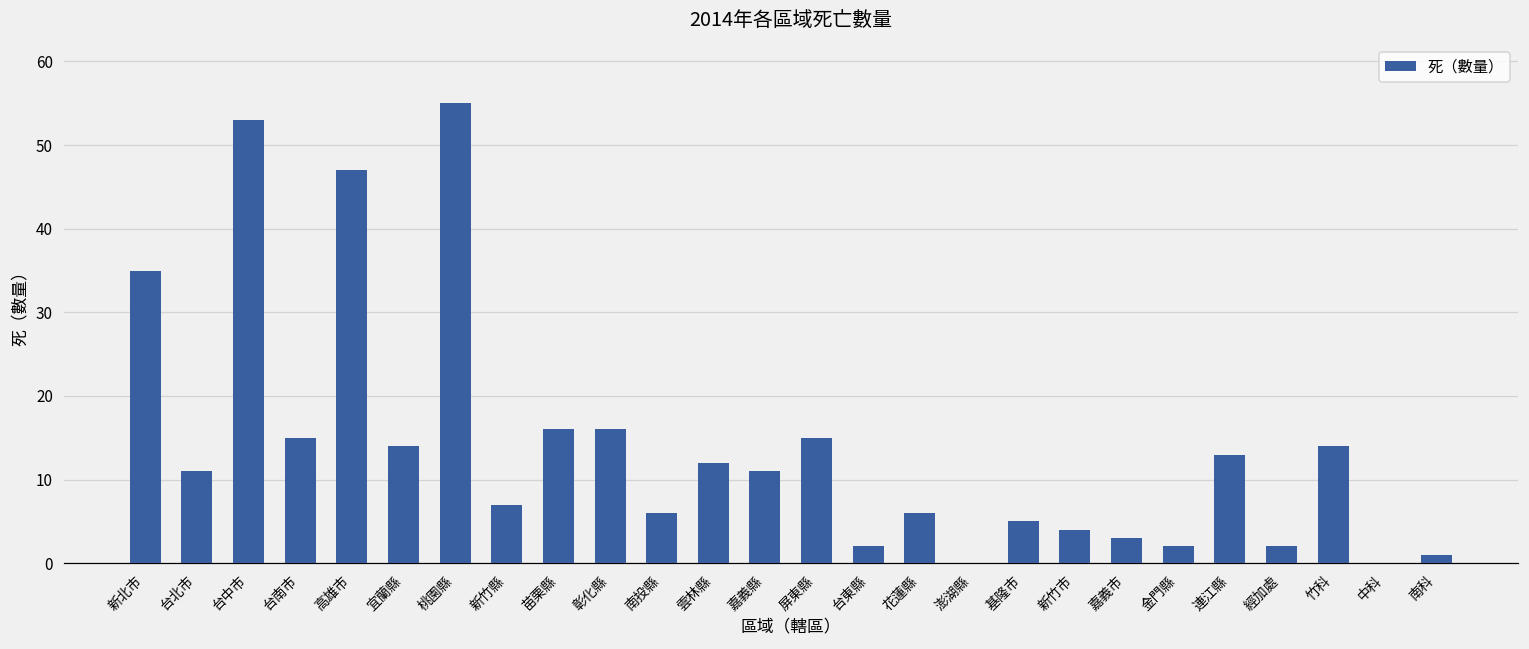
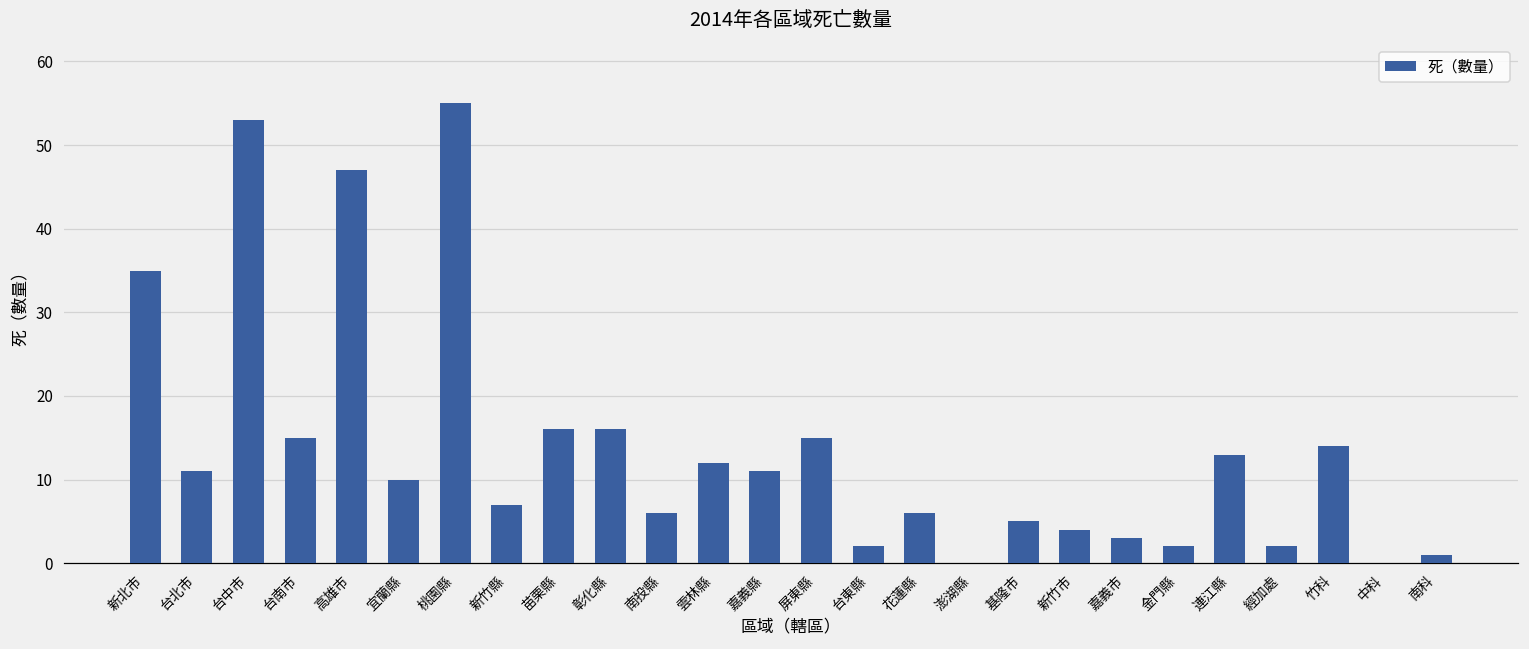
宜蘭縣: 14 -> 10
